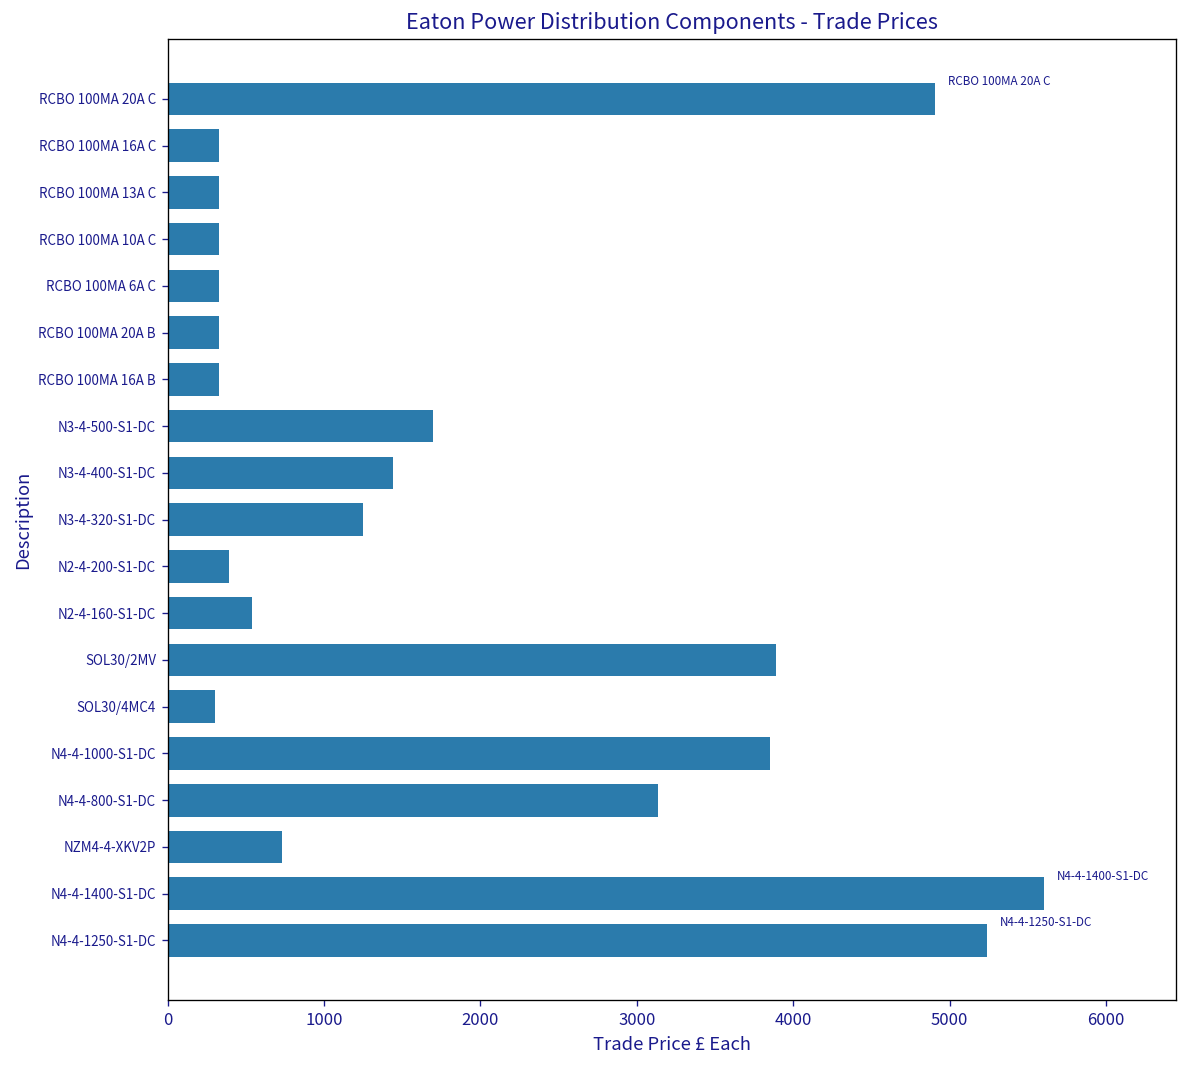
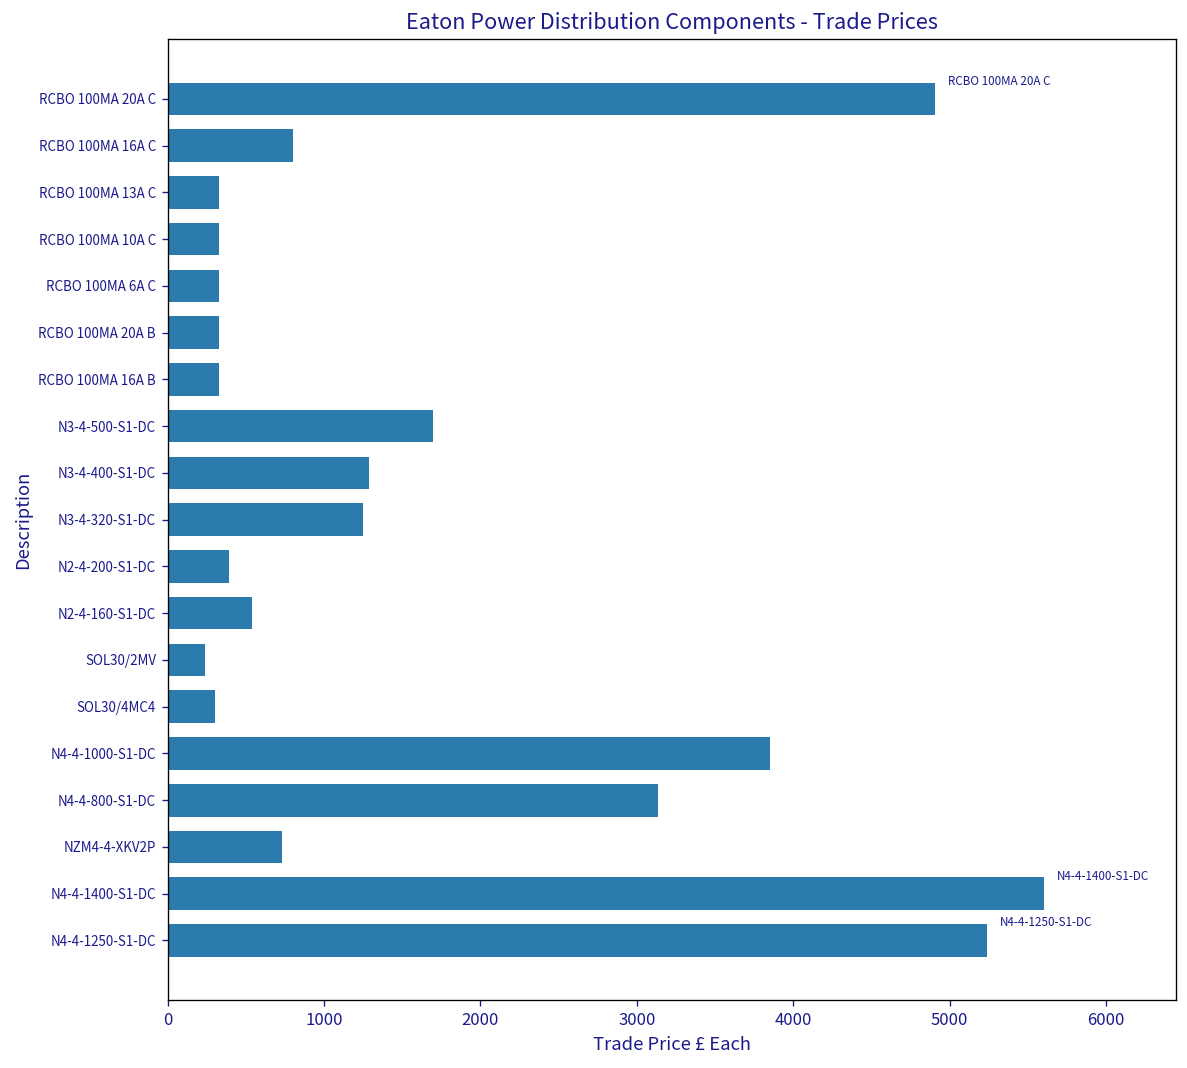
RCBO 100MA 16A C: 330 -> 800
N3-4-400-S1-DC: 1440 -> 1290
SOL30/2MV: 3890 -> 240
